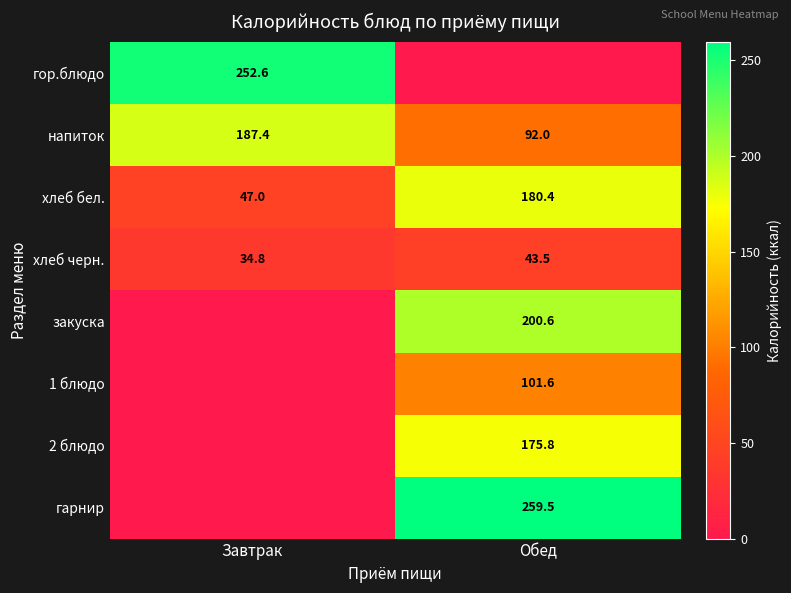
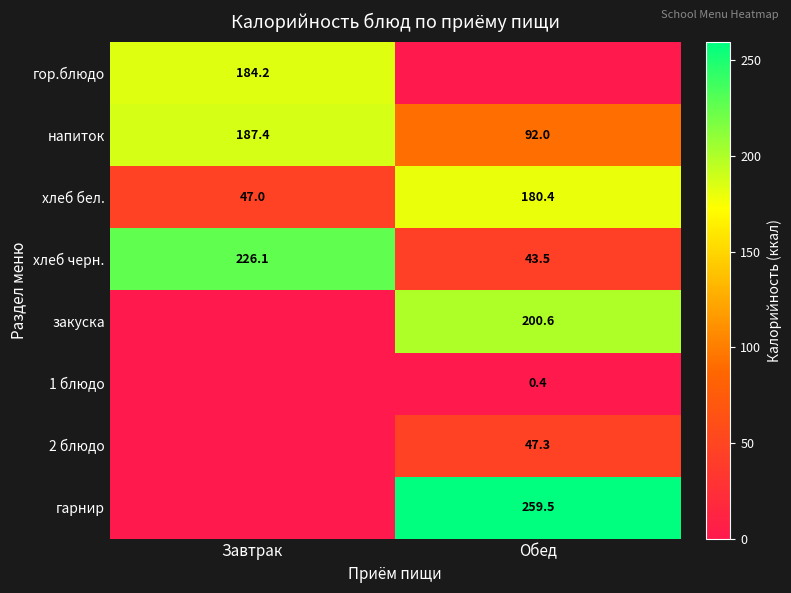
гор.блюдо, Завтрак: 252.6 -> 184.2
хлеб черн., Завтрак: 34.8 -> 226.1
1 блюдо, Обед: 101.6 -> 0.4
2 блюдо, Обед: 175.8 -> 47.3
